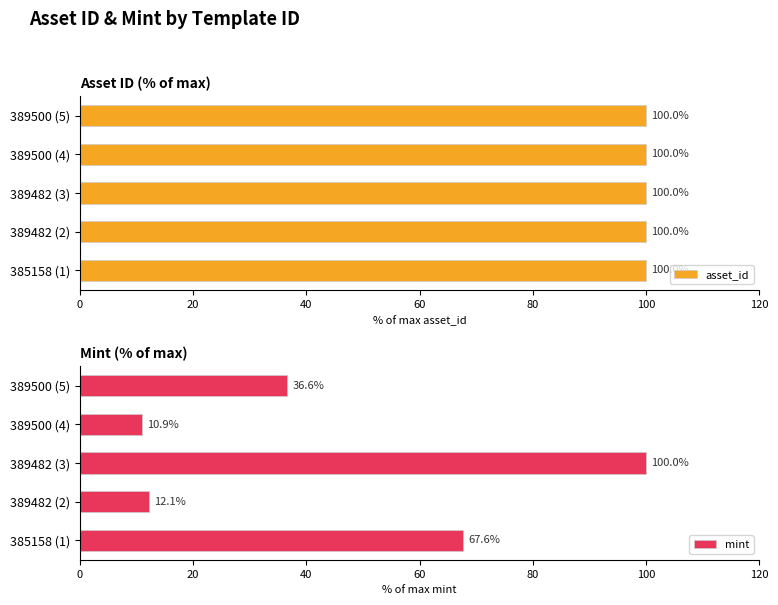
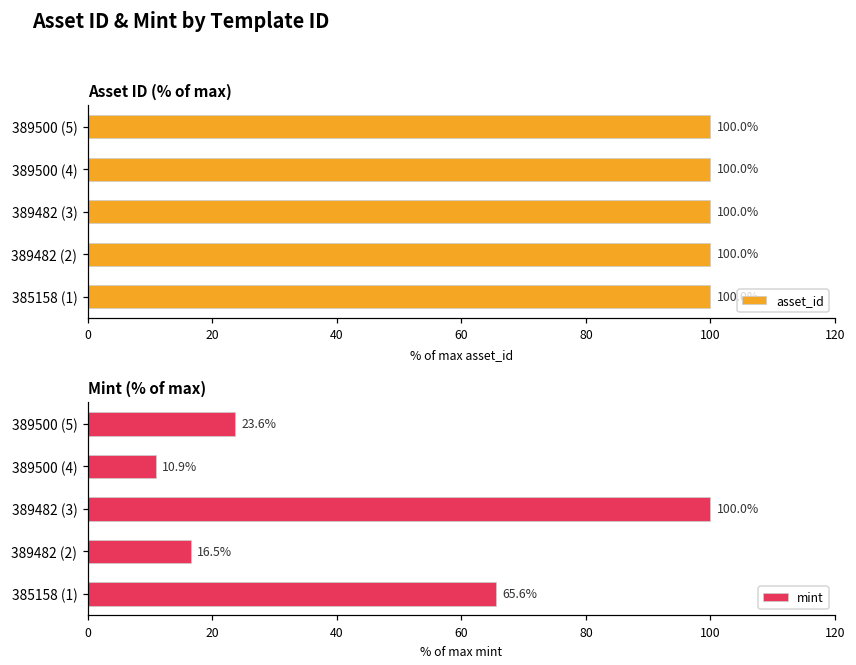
Mint (% of max), 389500 (5): 36.6% -> 23.6%
Mint (% of max), 389482 (2): 12.1% -> 16.5%
Mint (% of max), 385158 (1): 67.6% -> 65.6%
